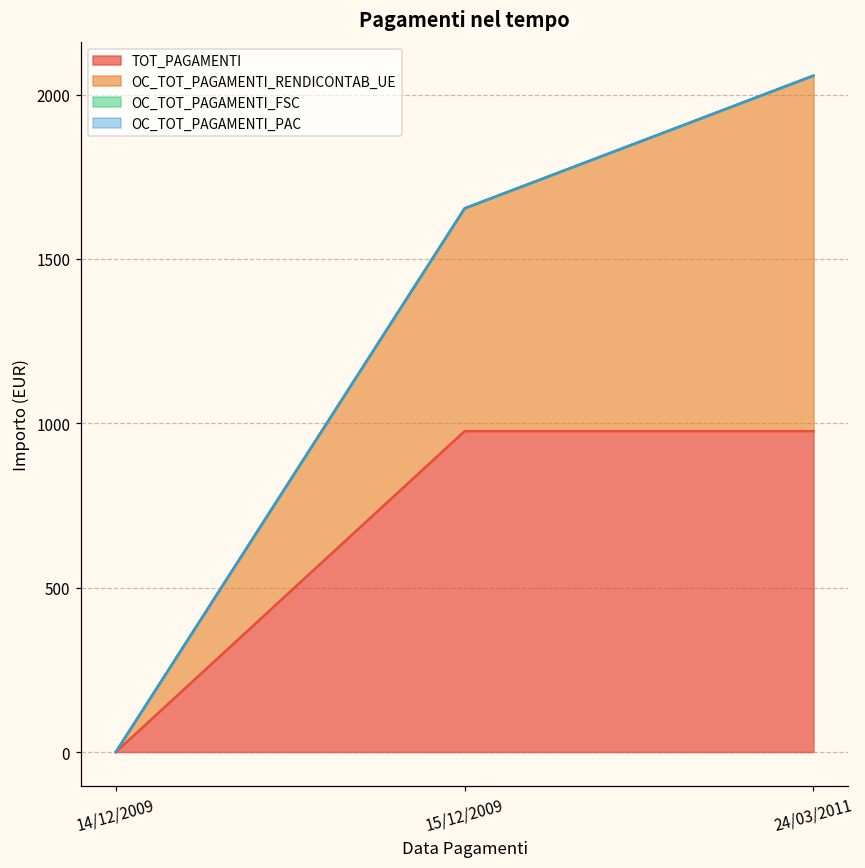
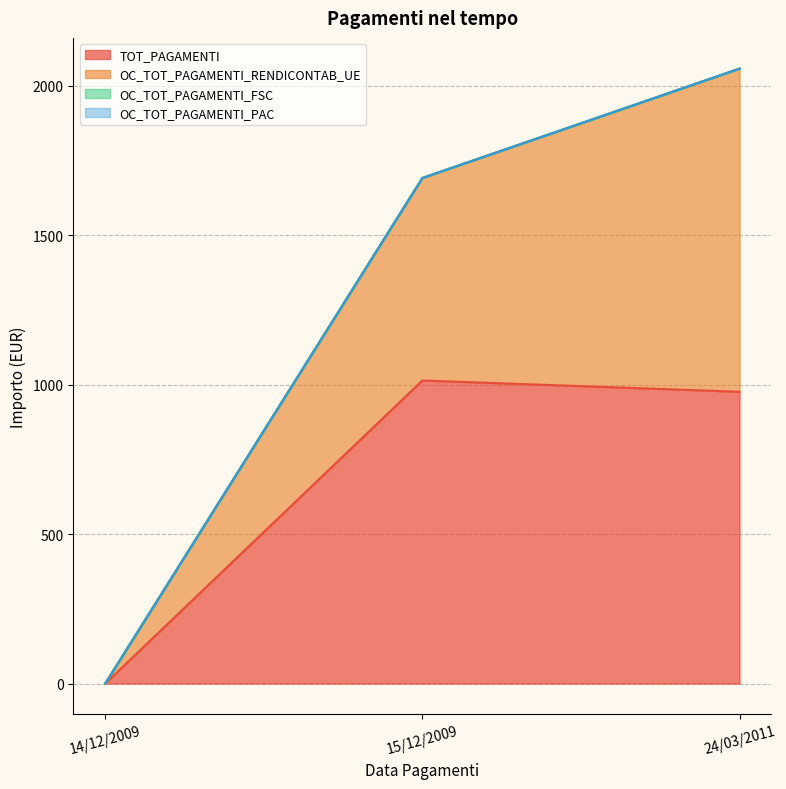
TOT_PAGAMENTI, 15/12/2009: 980 -> 1010
